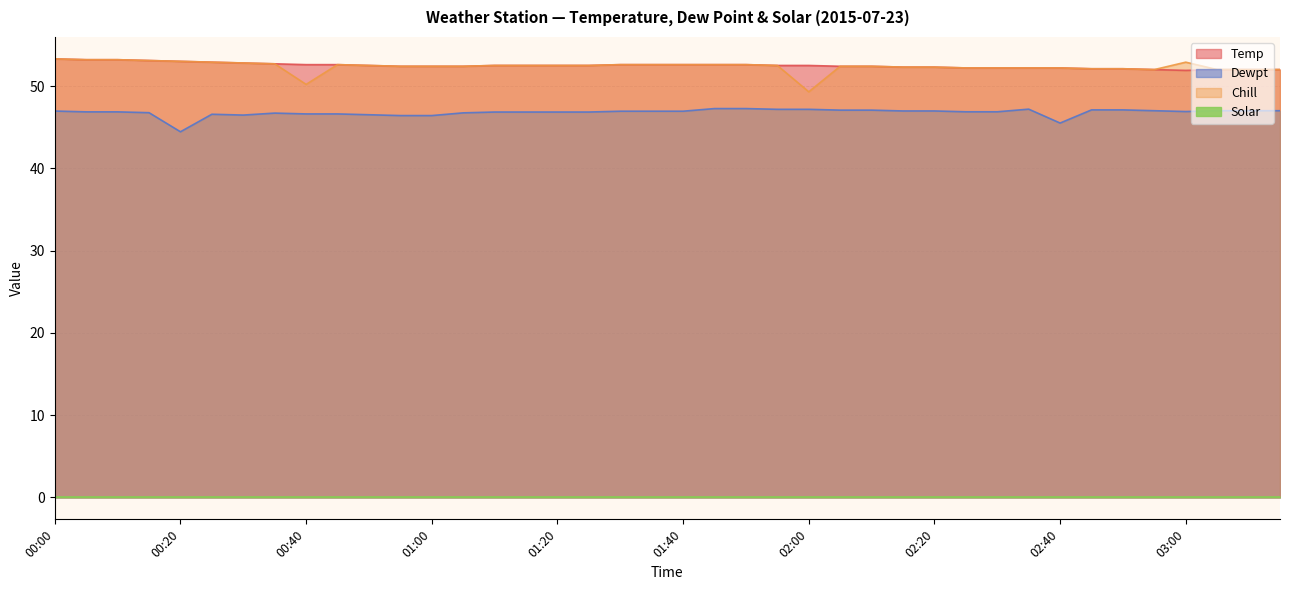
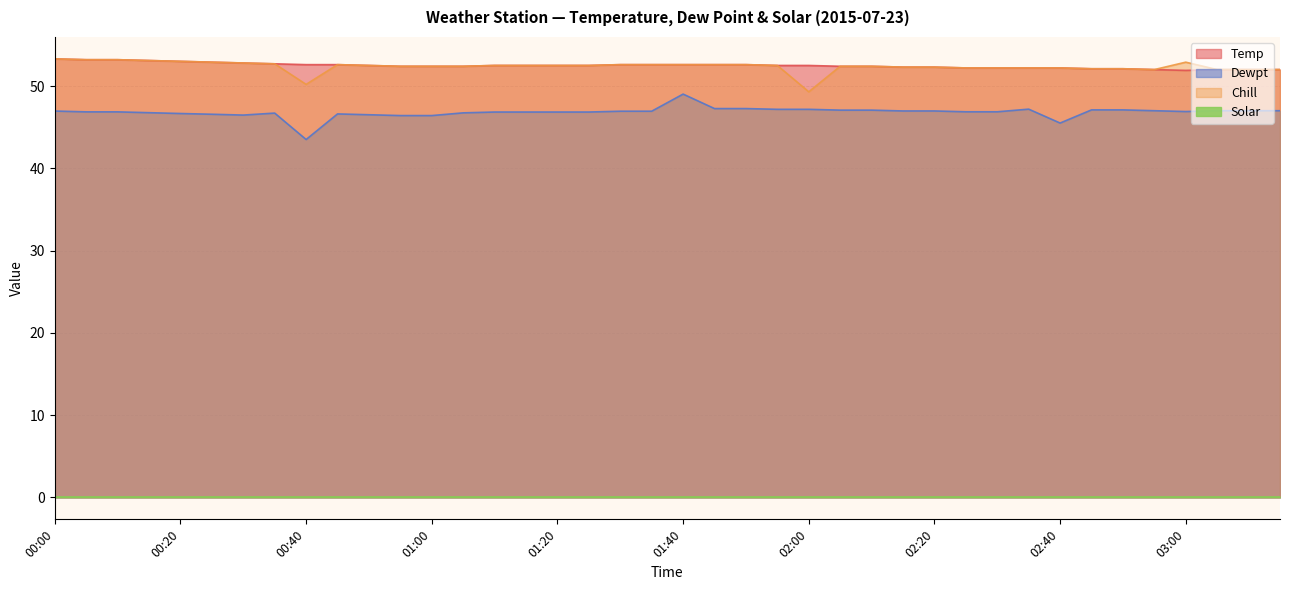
Dewpt, 00:20: 44 -> 47
Dewpt, 00:40: 47 -> 44
Dewpt, 01:40: 47 -> 49
